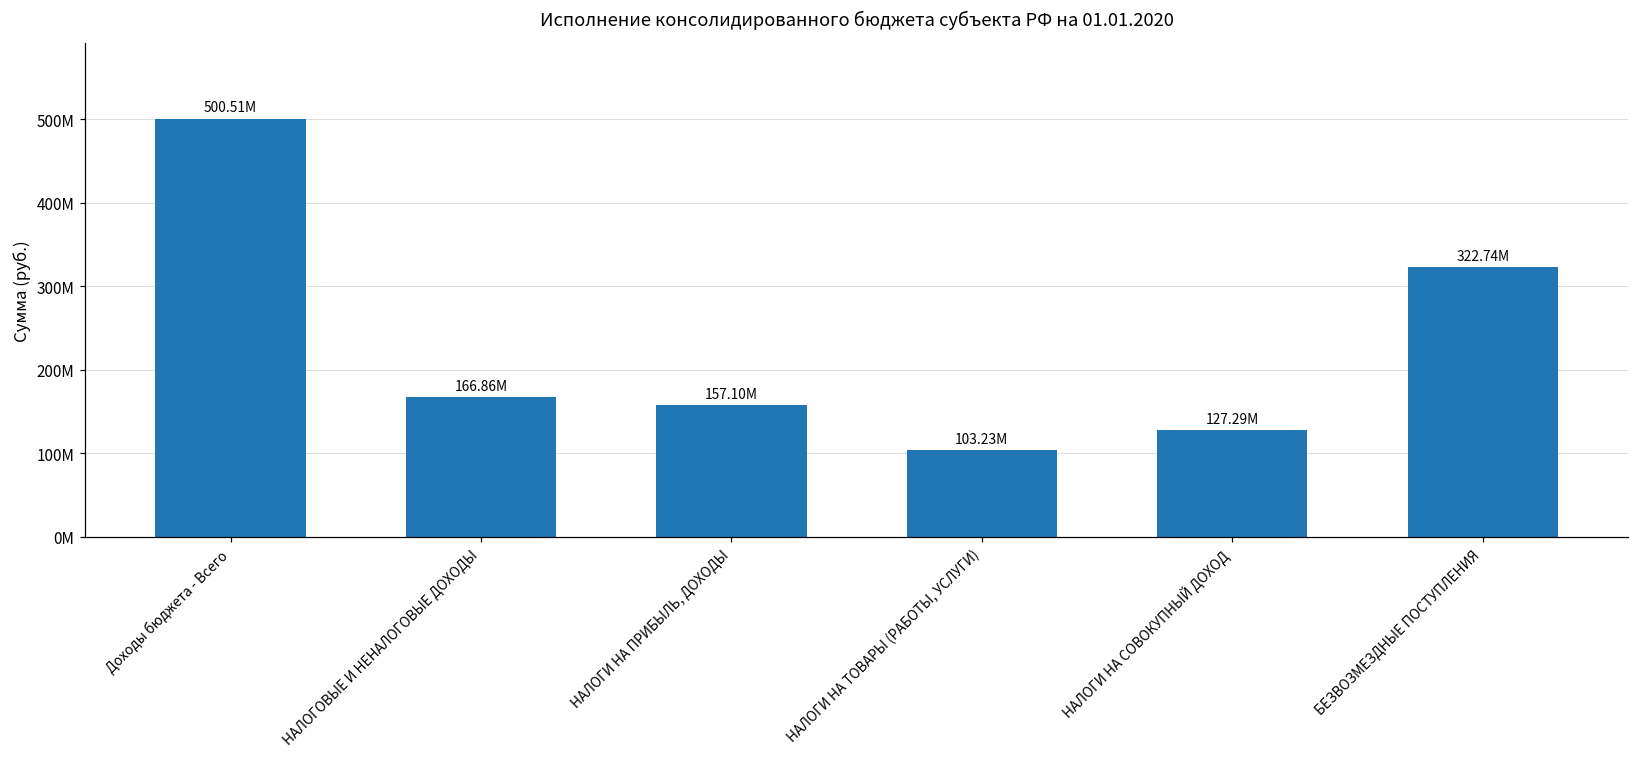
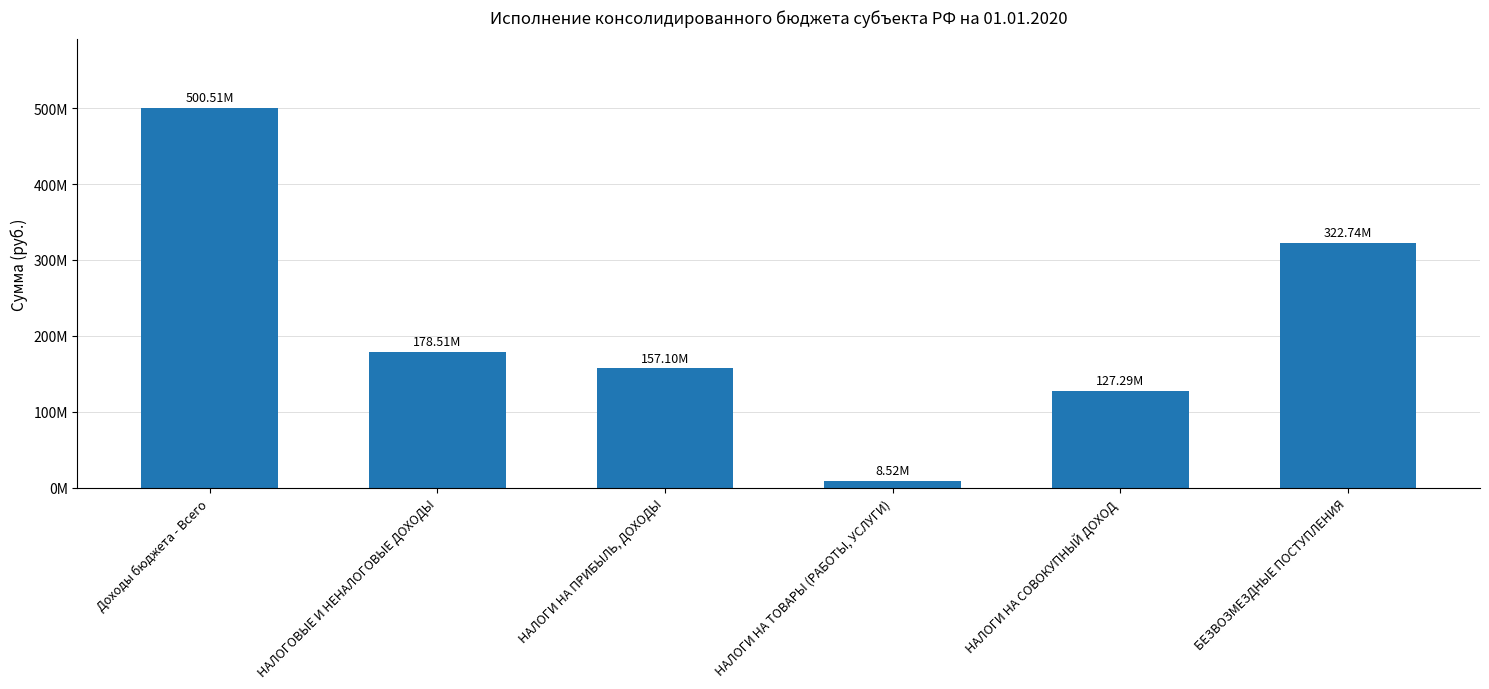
НАЛОГОВЫЕ И НЕНАЛОГОВЫЕ ДОХОДЫ: 166.86M -> 178.51M
НАЛОГИ НА ТОВАРЫ (РАБОТЫ, УСЛУГИ): 103.23M -> 8.52M
